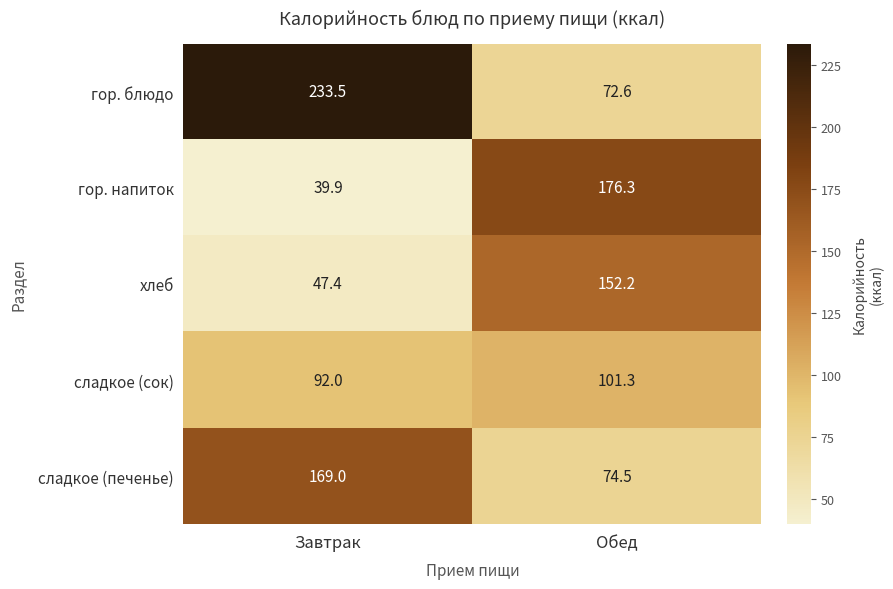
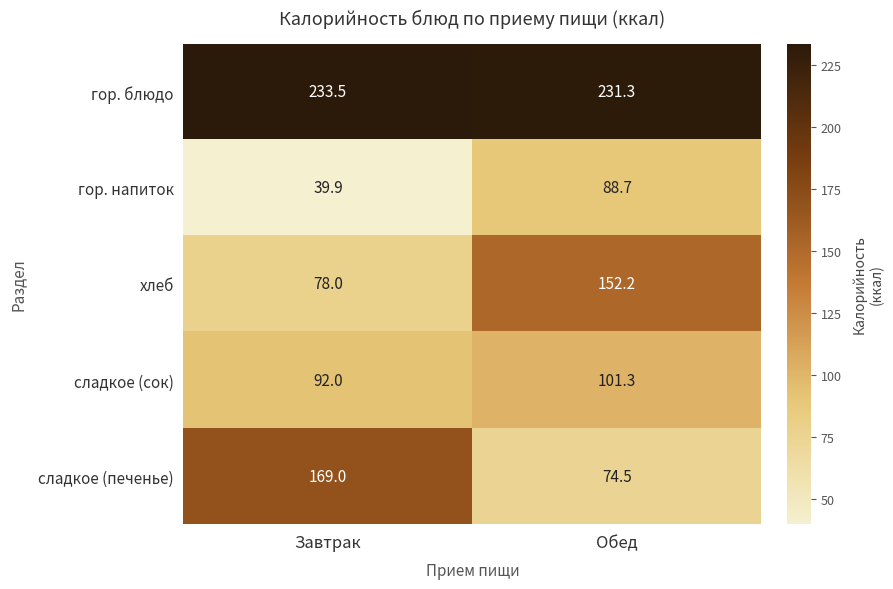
гор. блюдо, Обед: 72.6 -> 231.3
гор. напиток, Обед: 176.3 -> 88.7
хлеб, Завтрак: 47.4 -> 78.0
